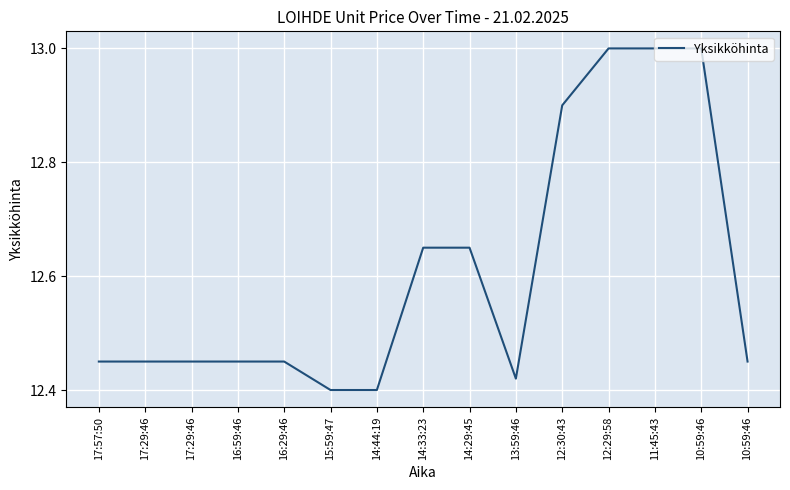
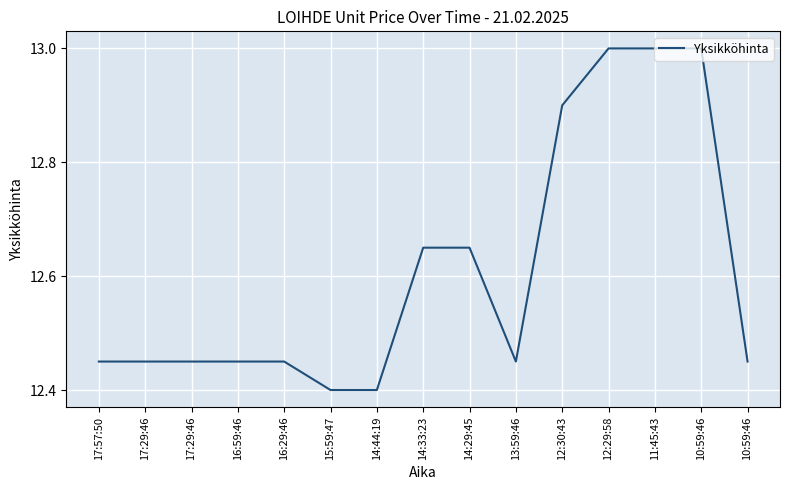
13:59:46: 12.42 -> 12.45
